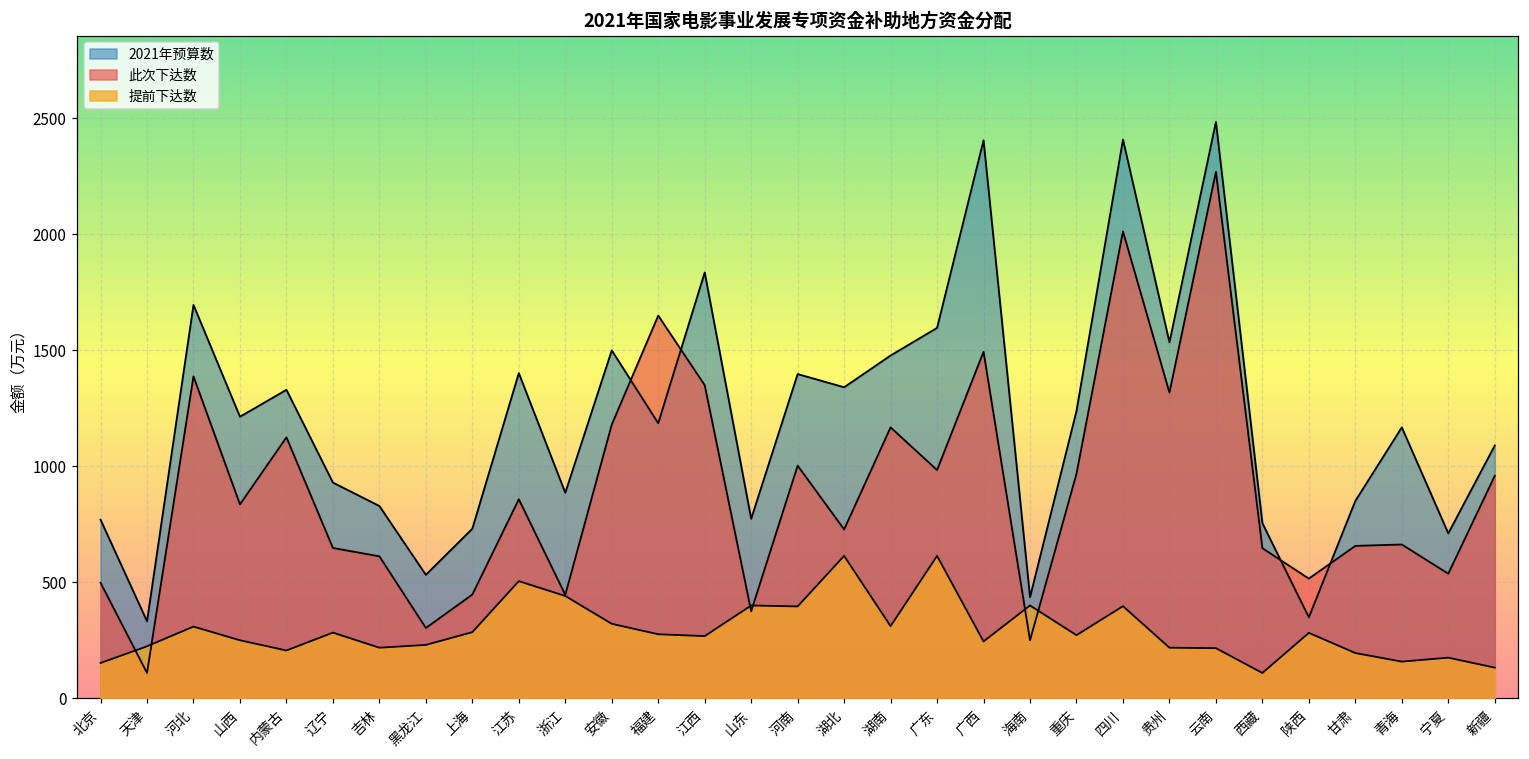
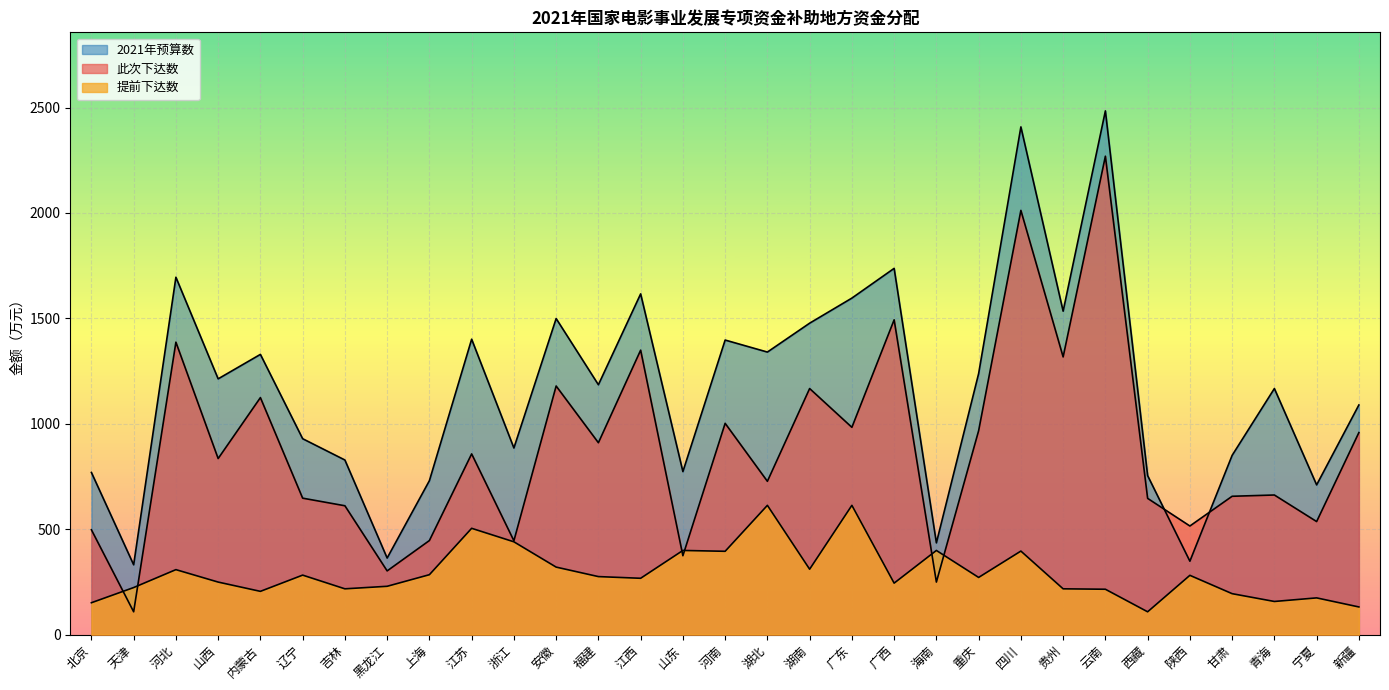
2021年预算数, 黑龙江: 530 -> 360
此次下达数, 福建: 1650 -> 910
2021年预算数, 江西: 1840 -> 1620
2021年预算数, 广西: 2410 -> 1740
